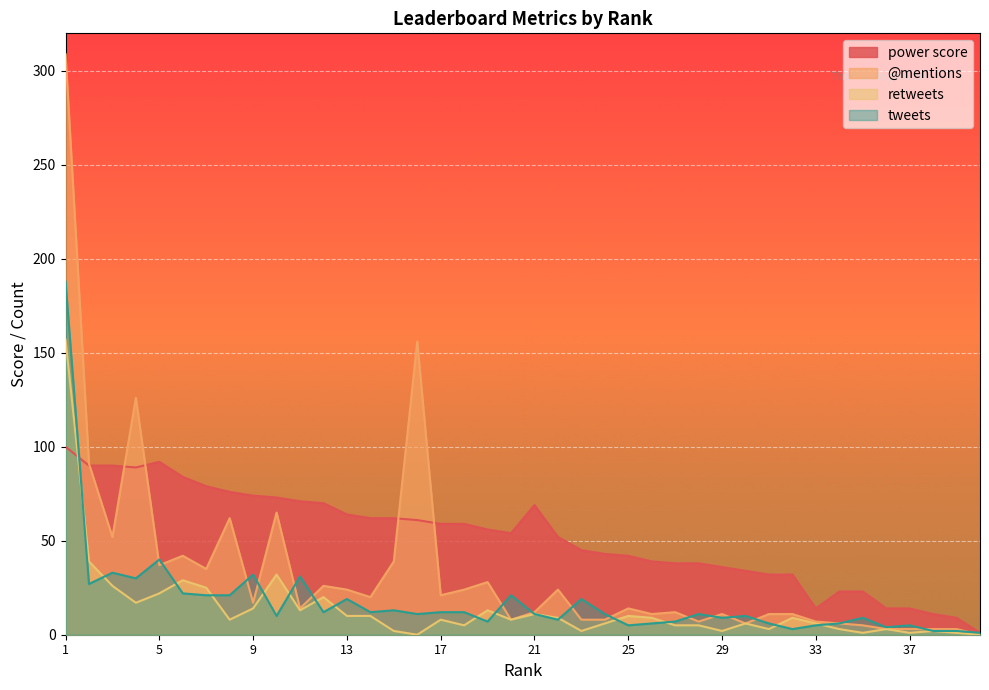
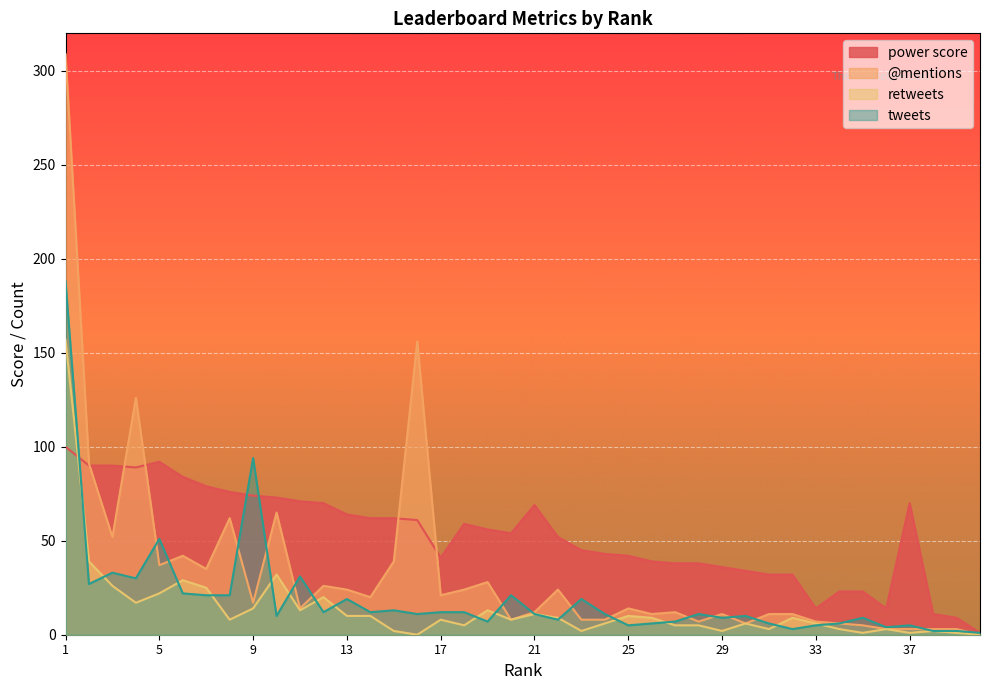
tweets, 5: 40 -> 51
tweets, 9: 32 -> 94
power score, 17: 59 -> 41
power score, 37: 14 -> 70
